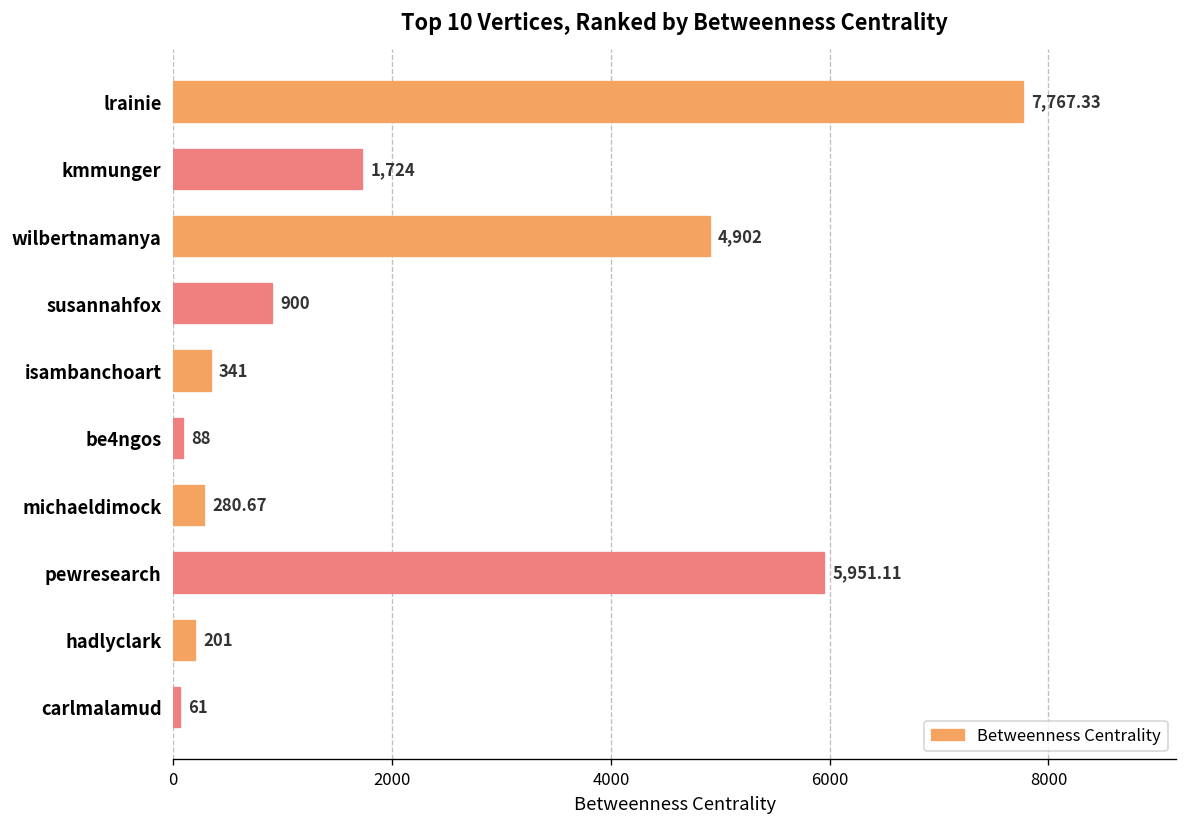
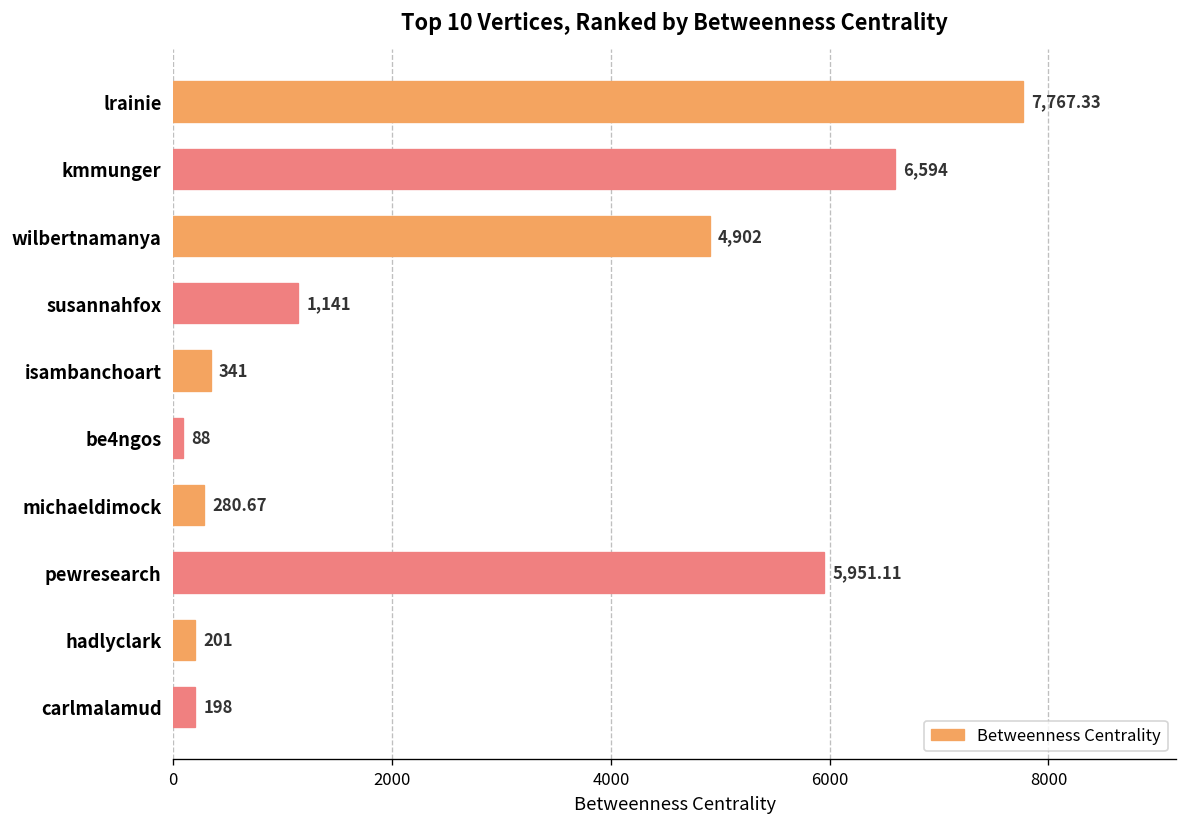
kmmunger: 1,724 -> 6,594
susannahfox: 900 -> 1,141
carlmalamud: 61 -> 198
